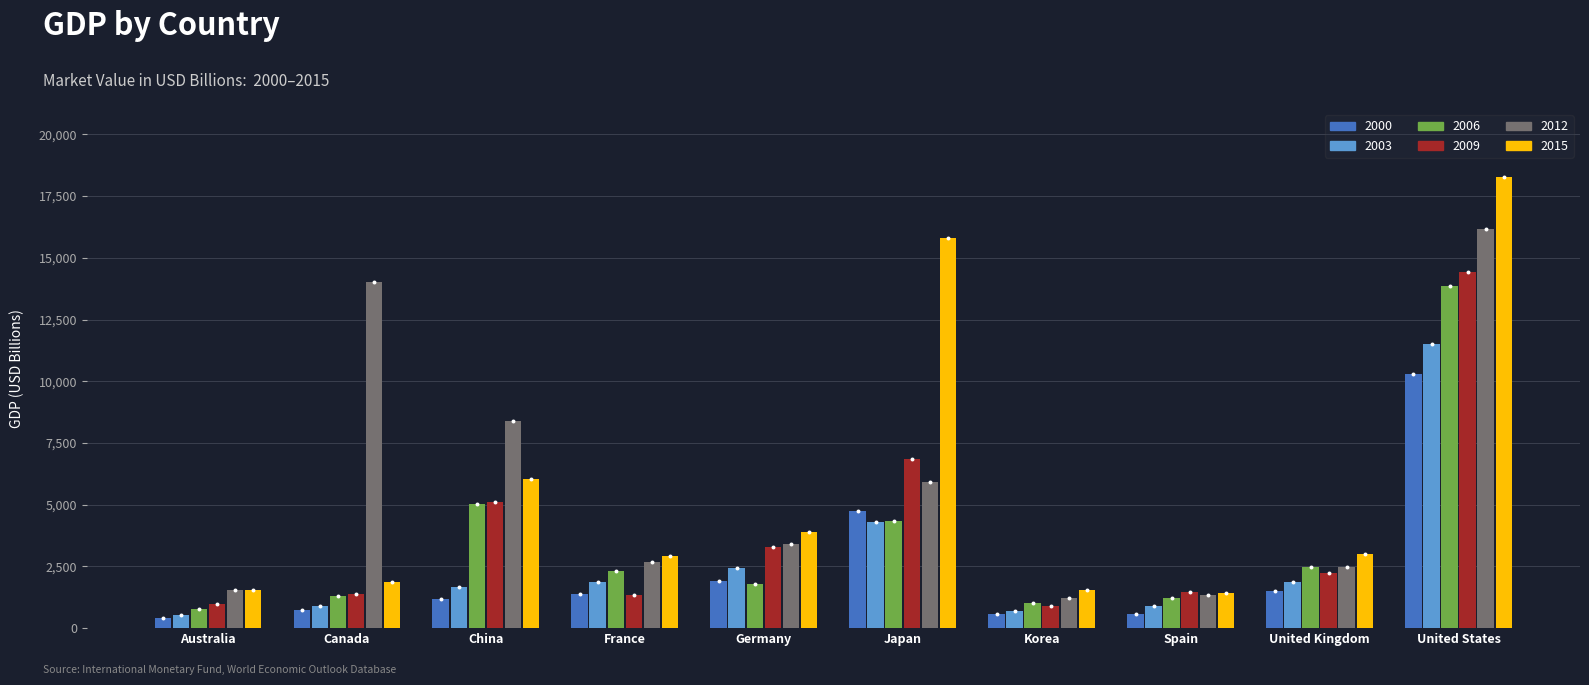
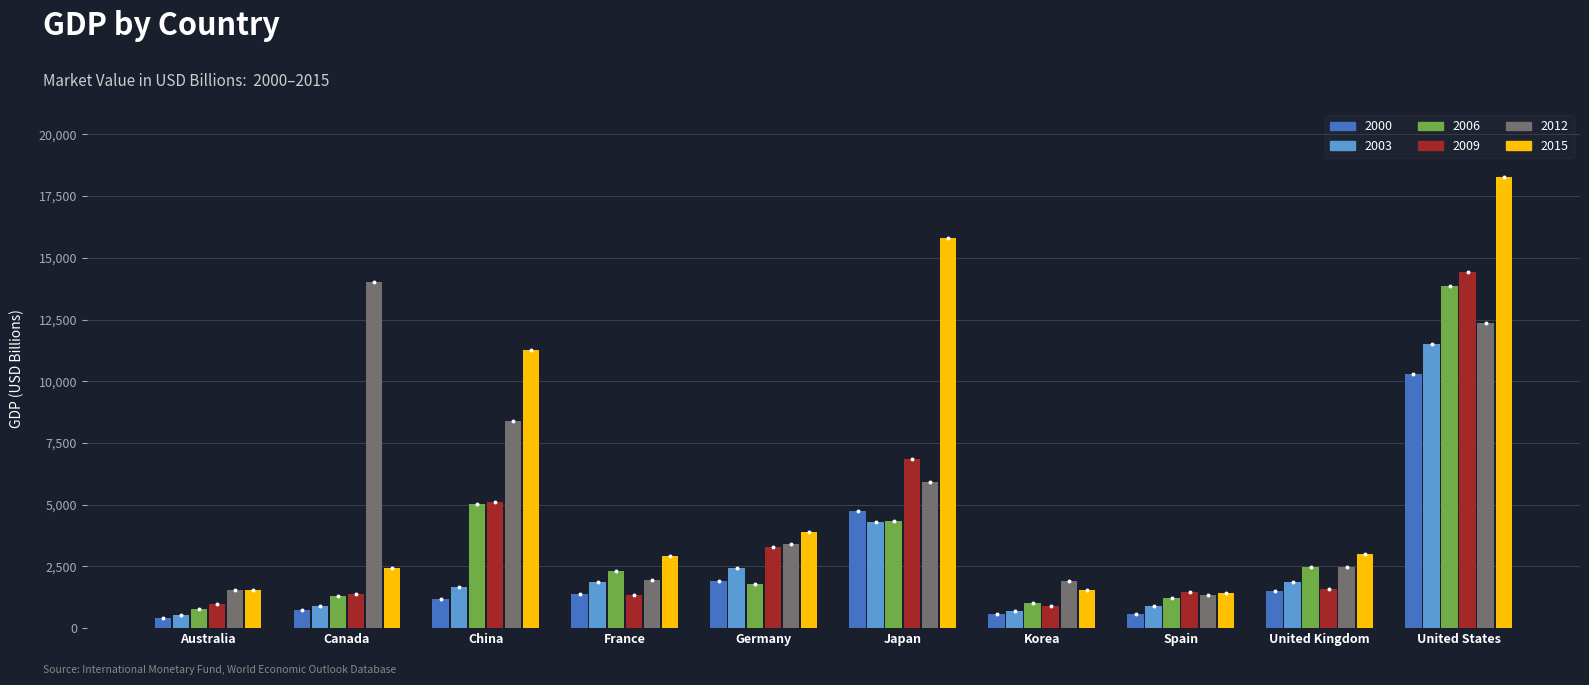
2015, Canada: 1,900 -> 2,400
2015, China: 6,100 -> 11,300
2012, France: 2,700 -> 2,000
2012, Korea: 1,200 -> 1,900
2009, United Kingdom: 2,200 -> 1,600
2012, United States: 16,200 -> 12,300
